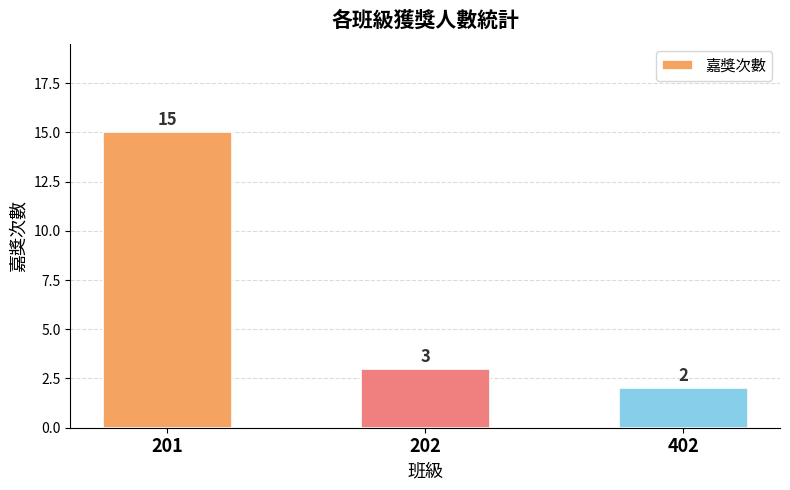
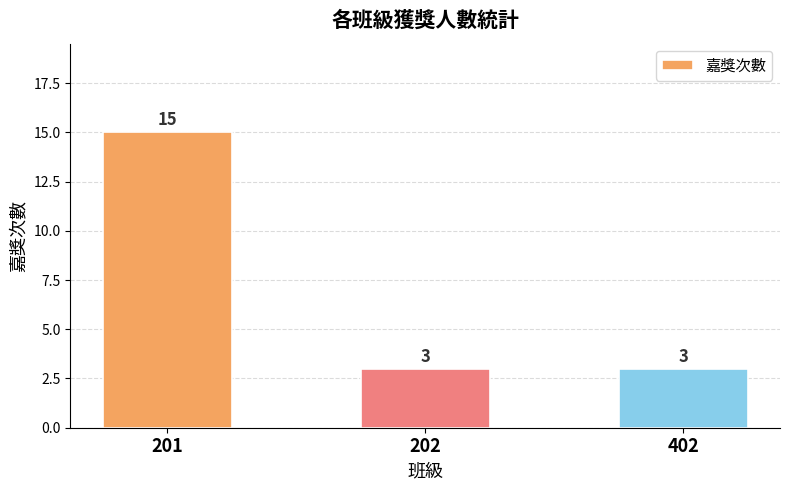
402: 2 -> 3
